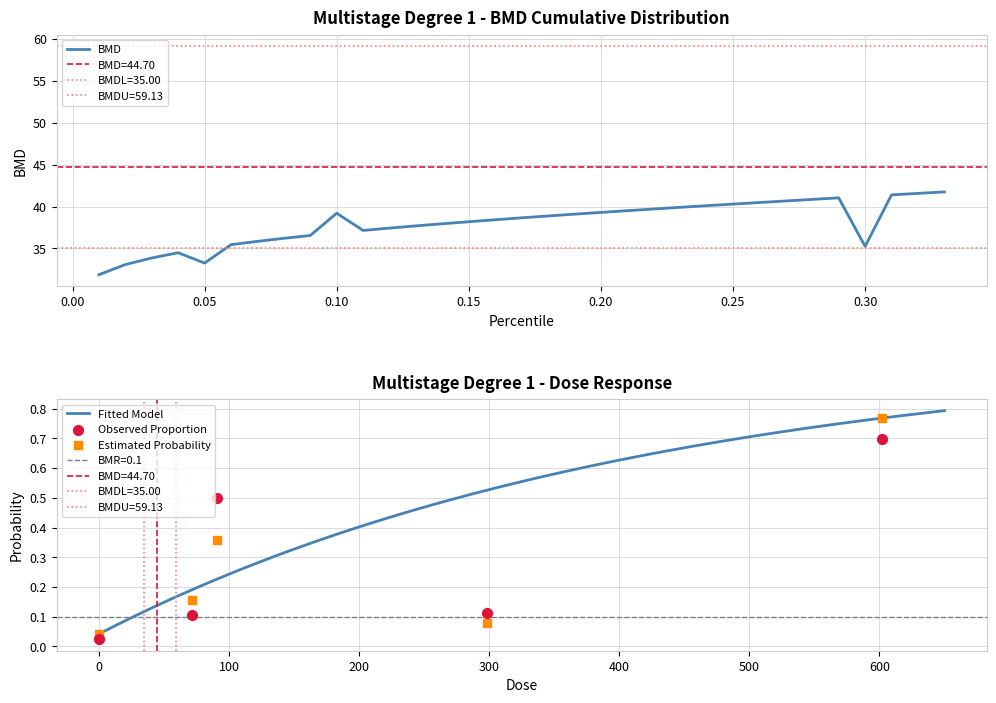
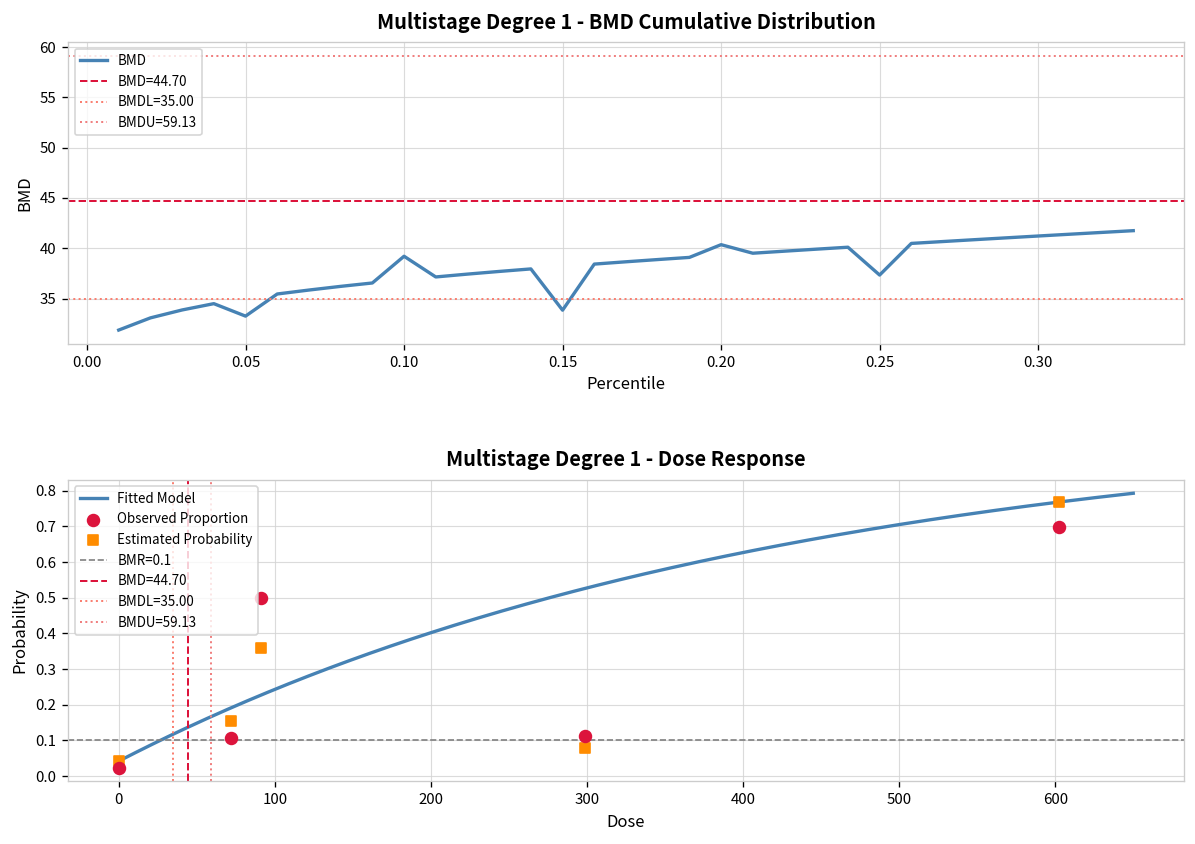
Multistage Degree 1 - BMD Cumulative Distribution, 0.15: 38 -> 34
Multistage Degree 1 - BMD Cumulative Distribution, 0.20: 39 -> 40
Multistage Degree 1 - BMD Cumulative Distribution, 0.25: 40 -> 37
Multistage Degree 1 - BMD Cumulative Distribution, 0.30: 35 -> 41
